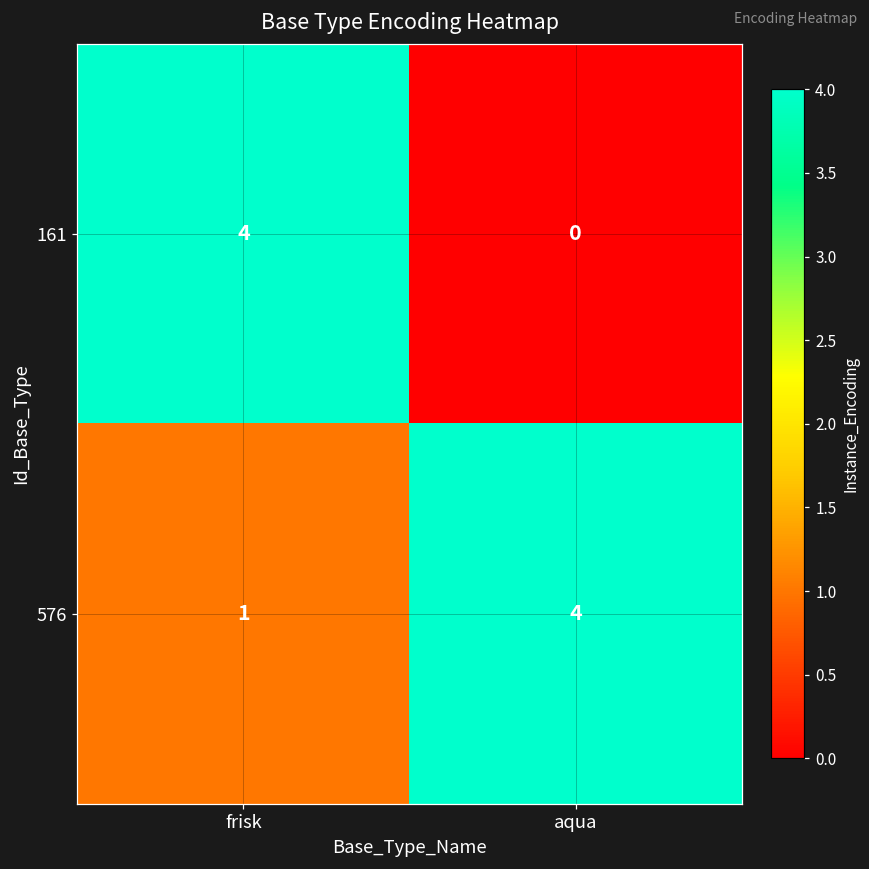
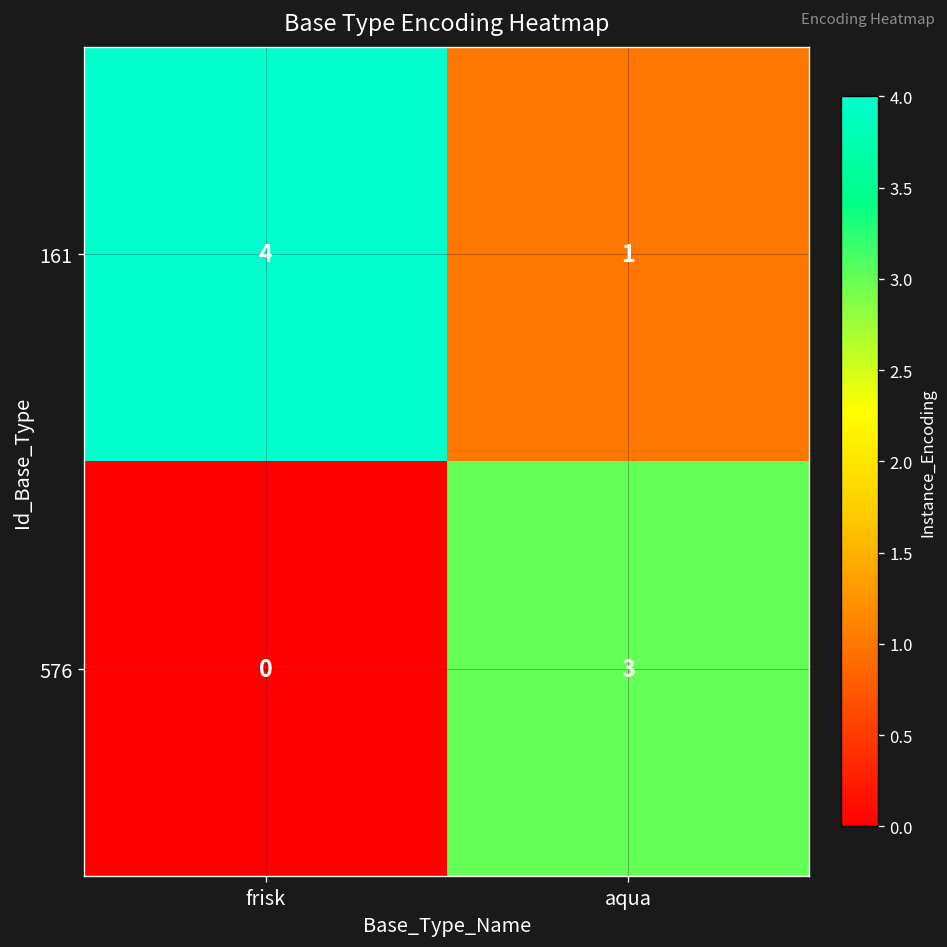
161, aqua: 0 -> 1
576, frisk: 1 -> 0
576, aqua: 4 -> 3
